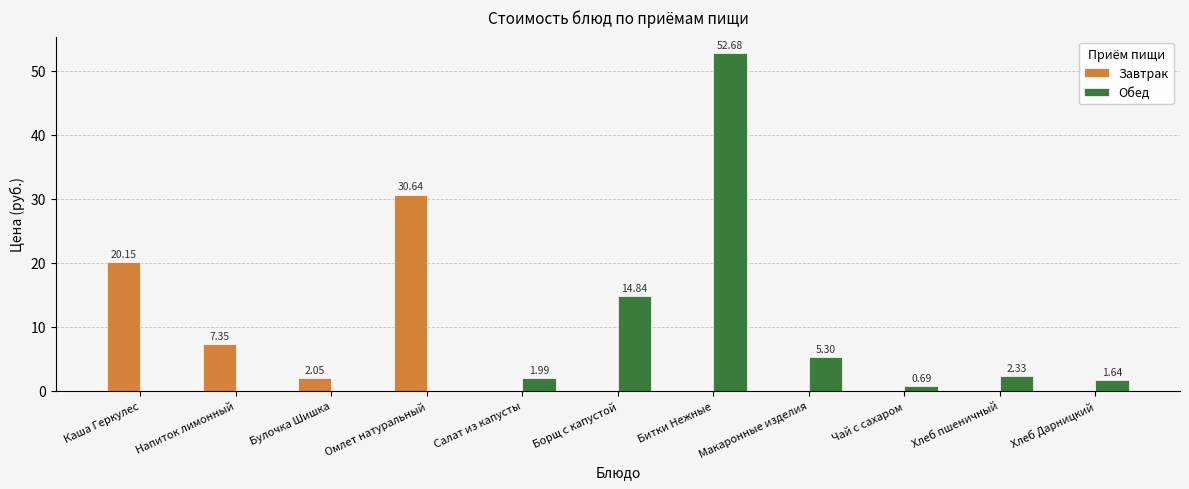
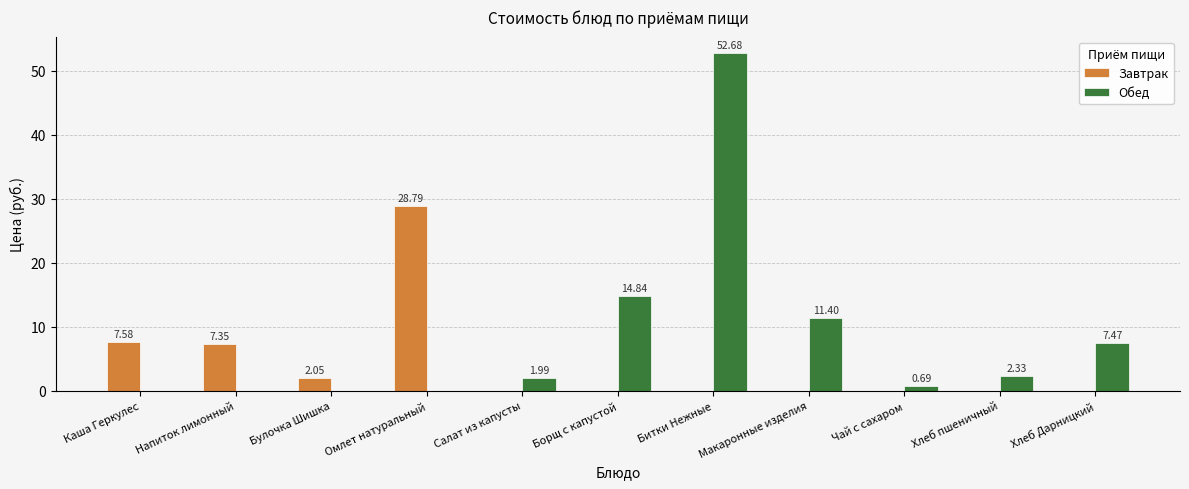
Завтрак, Каша Геркулес: 20.15 -> 7.58
Завтрак, Омлет натуральный: 30.64 -> 28.79
Обед, Макаронные изделия: 5.30 -> 11.40
Обед, Хлеб Дарницкий: 1.64 -> 7.47
